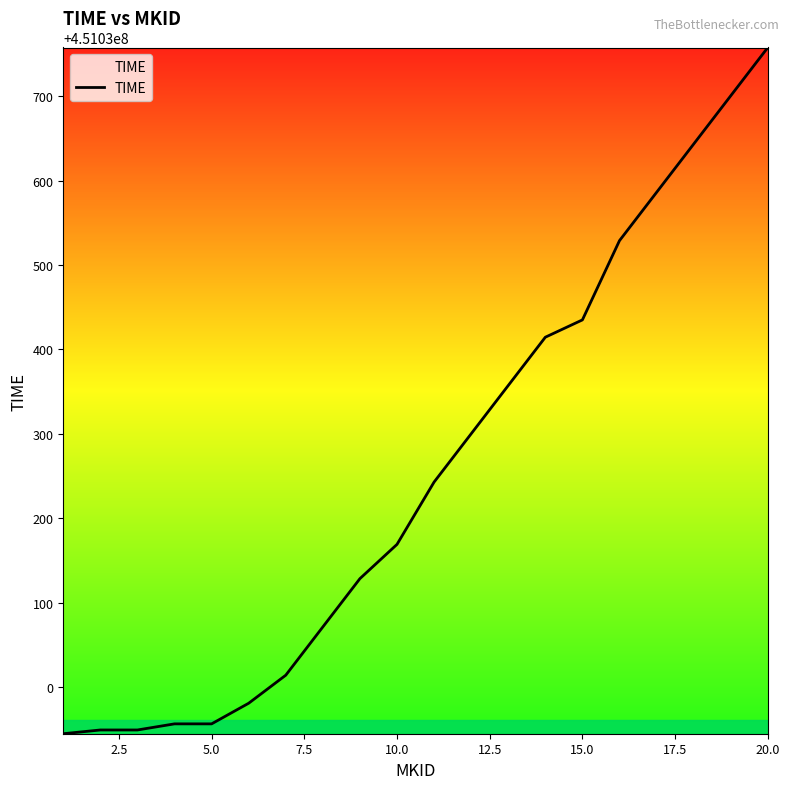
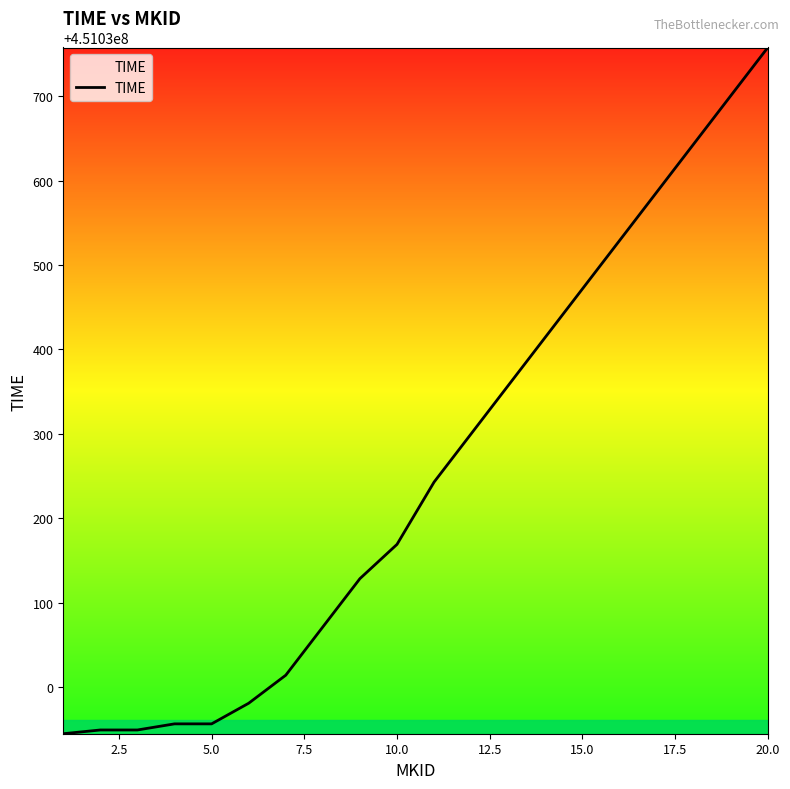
15.0: 451030440 -> 451030470
